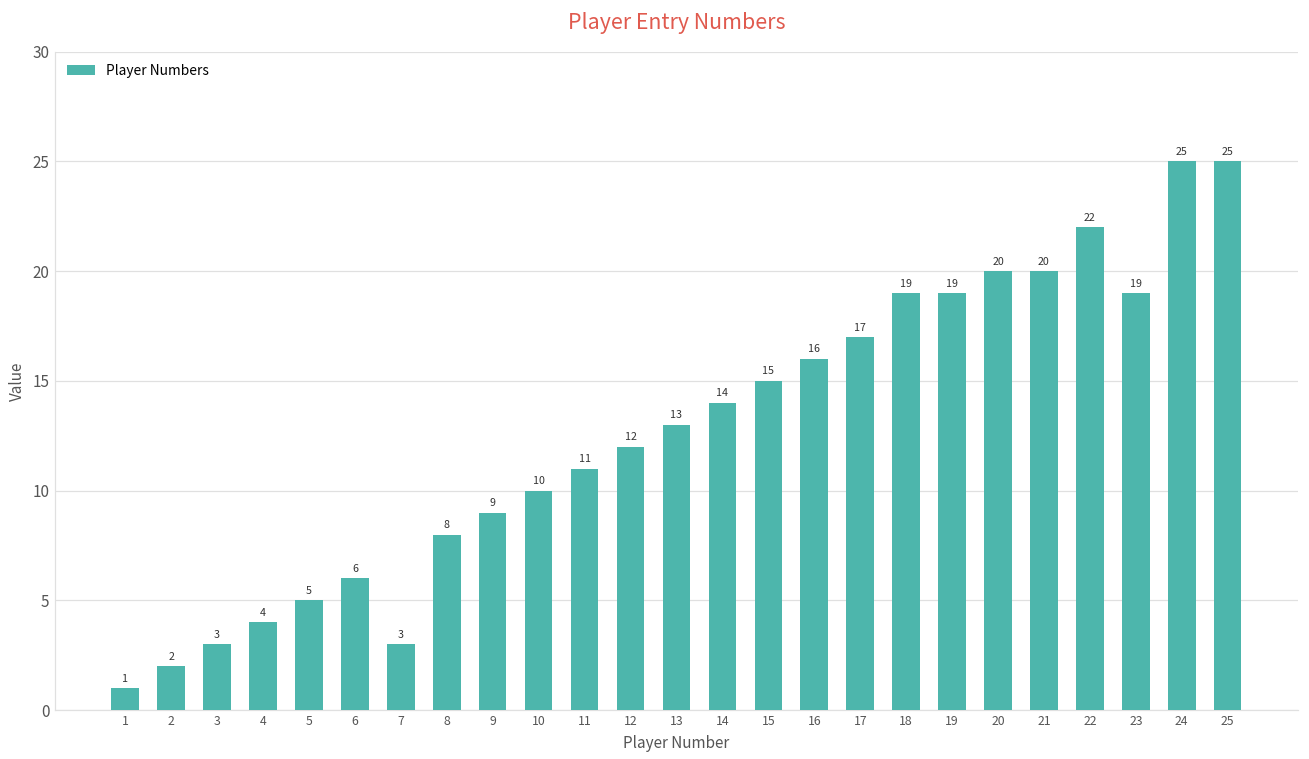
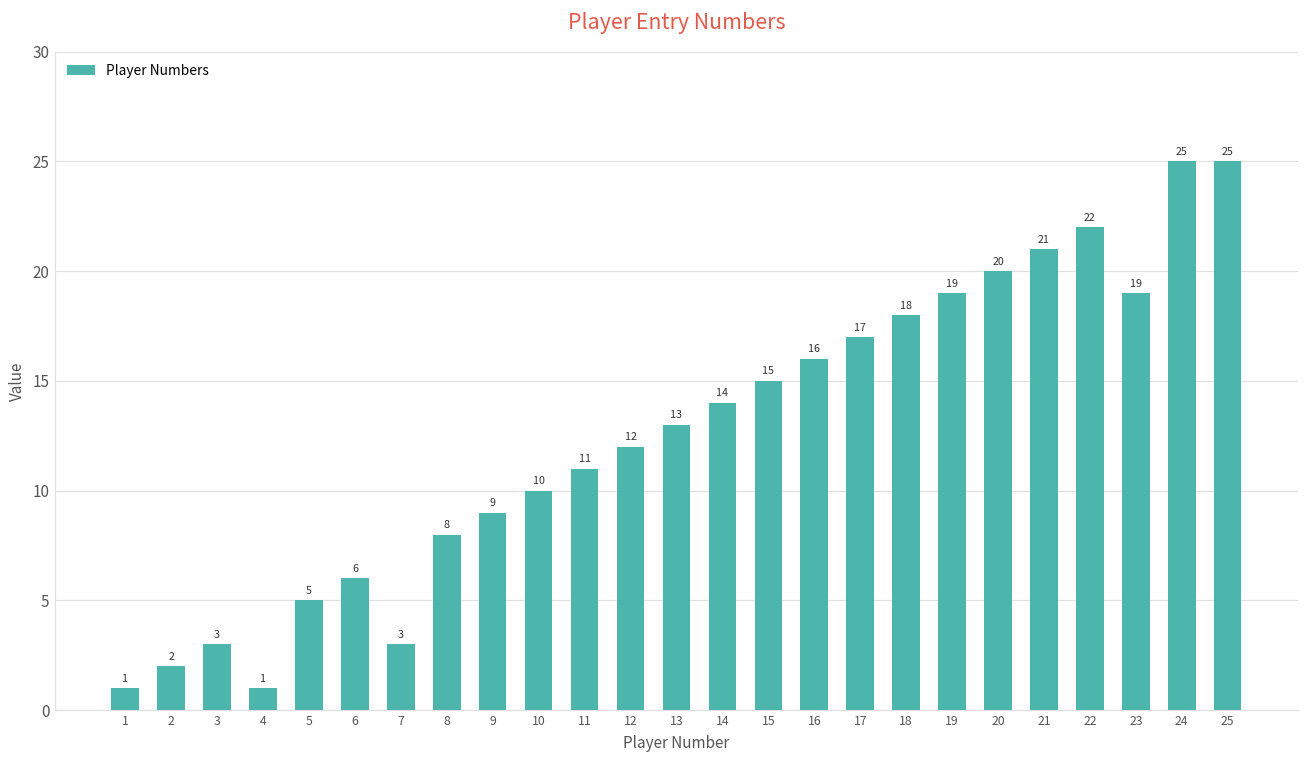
4: 4 -> 1
18: 19 -> 18
21: 20 -> 21
